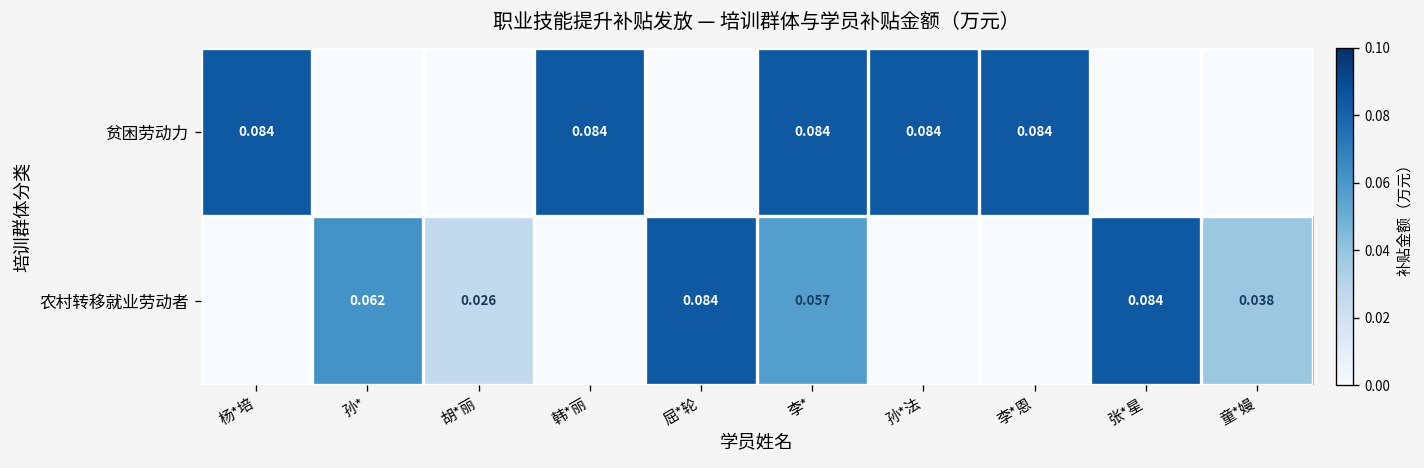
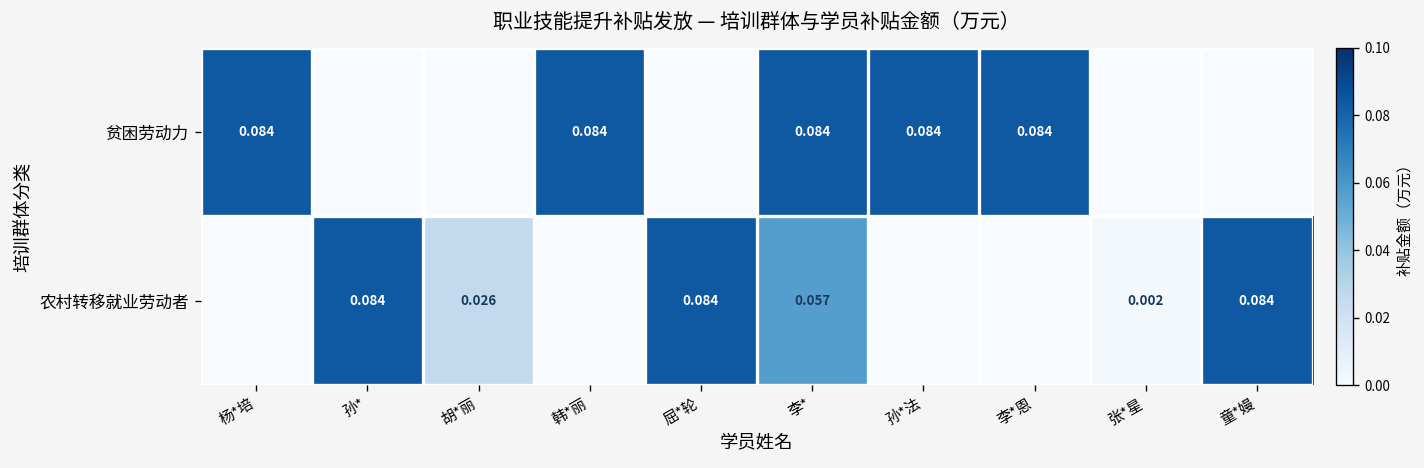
农村转移就业劳动者, 孙*: 0.062 -> 0.084
农村转移就业劳动者, 张*星: 0.084 -> 0.002
农村转移就业劳动者, 童*嫚: 0.038 -> 0.084
